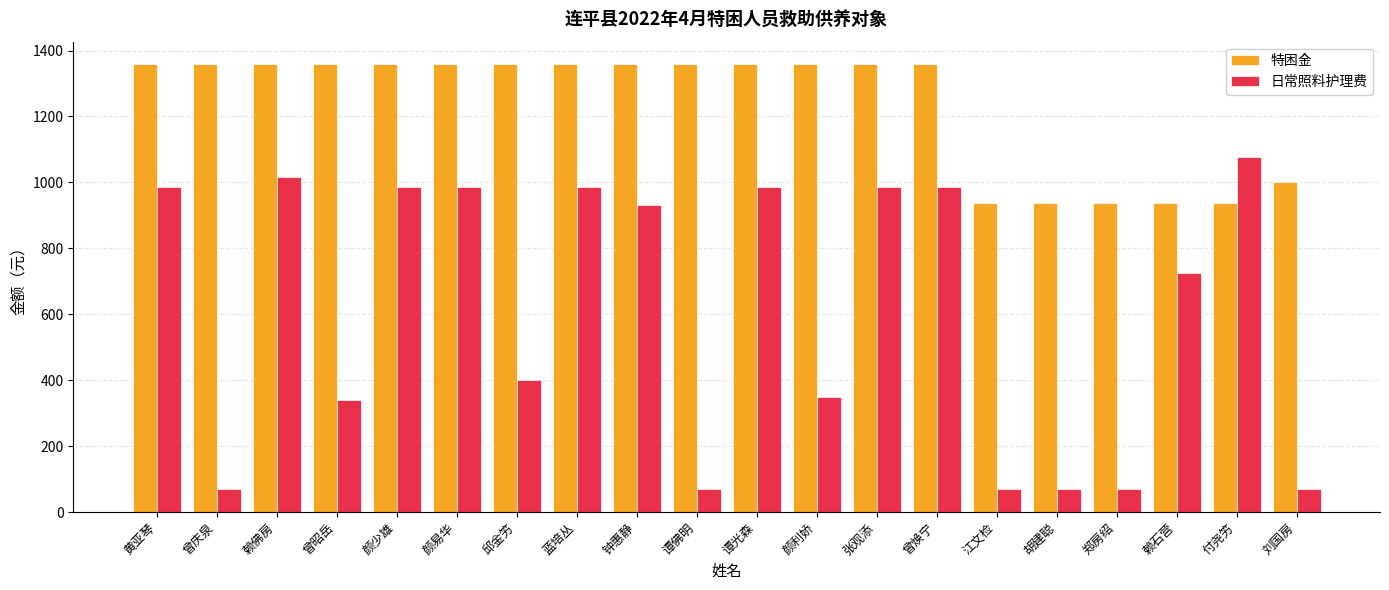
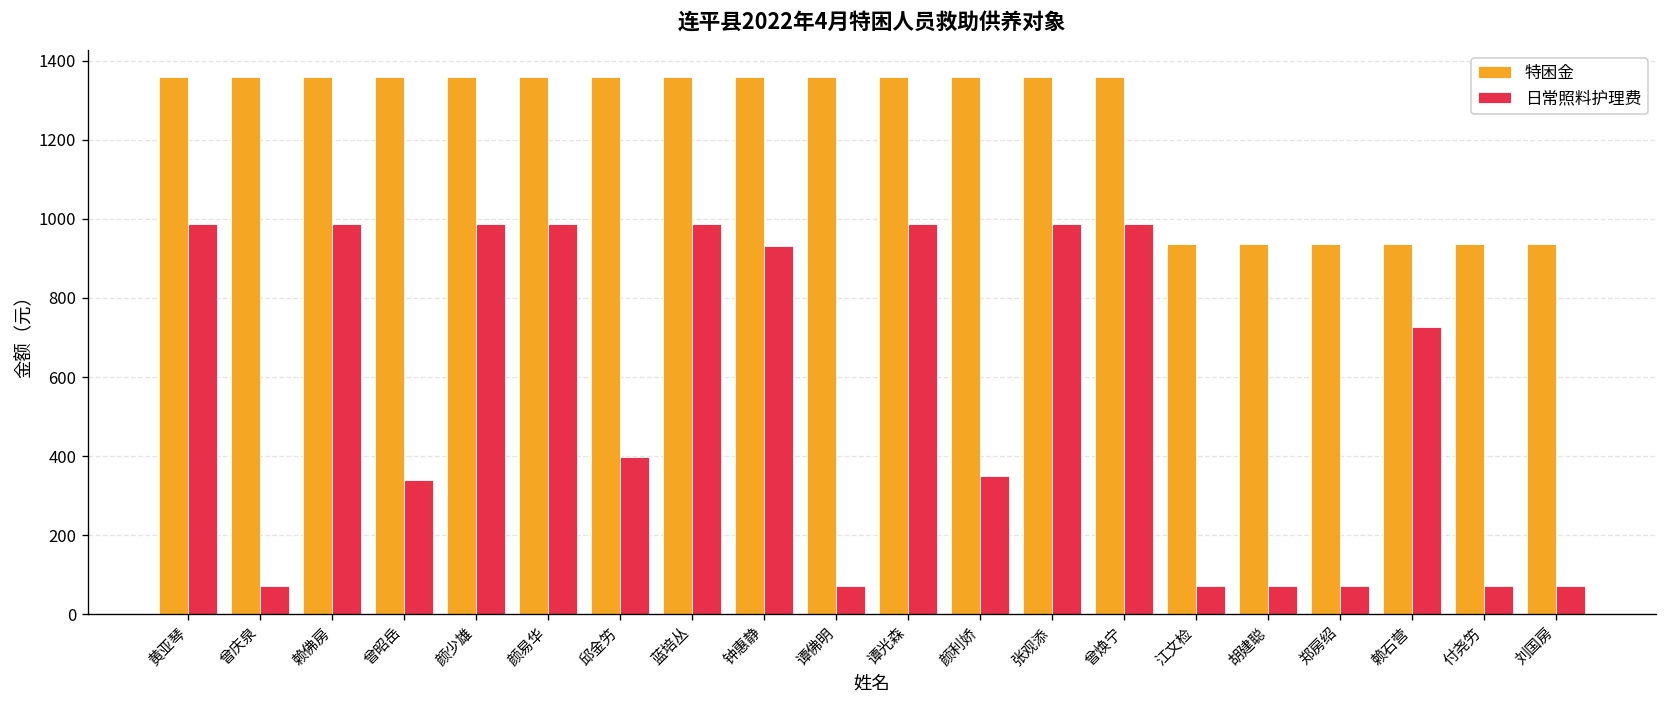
日常照料护理费, 赖佛房: 1020 -> 990
日常照料护理费, 付尧竻: 1080 -> 70
特困金, 刘国房: 1000 -> 940
